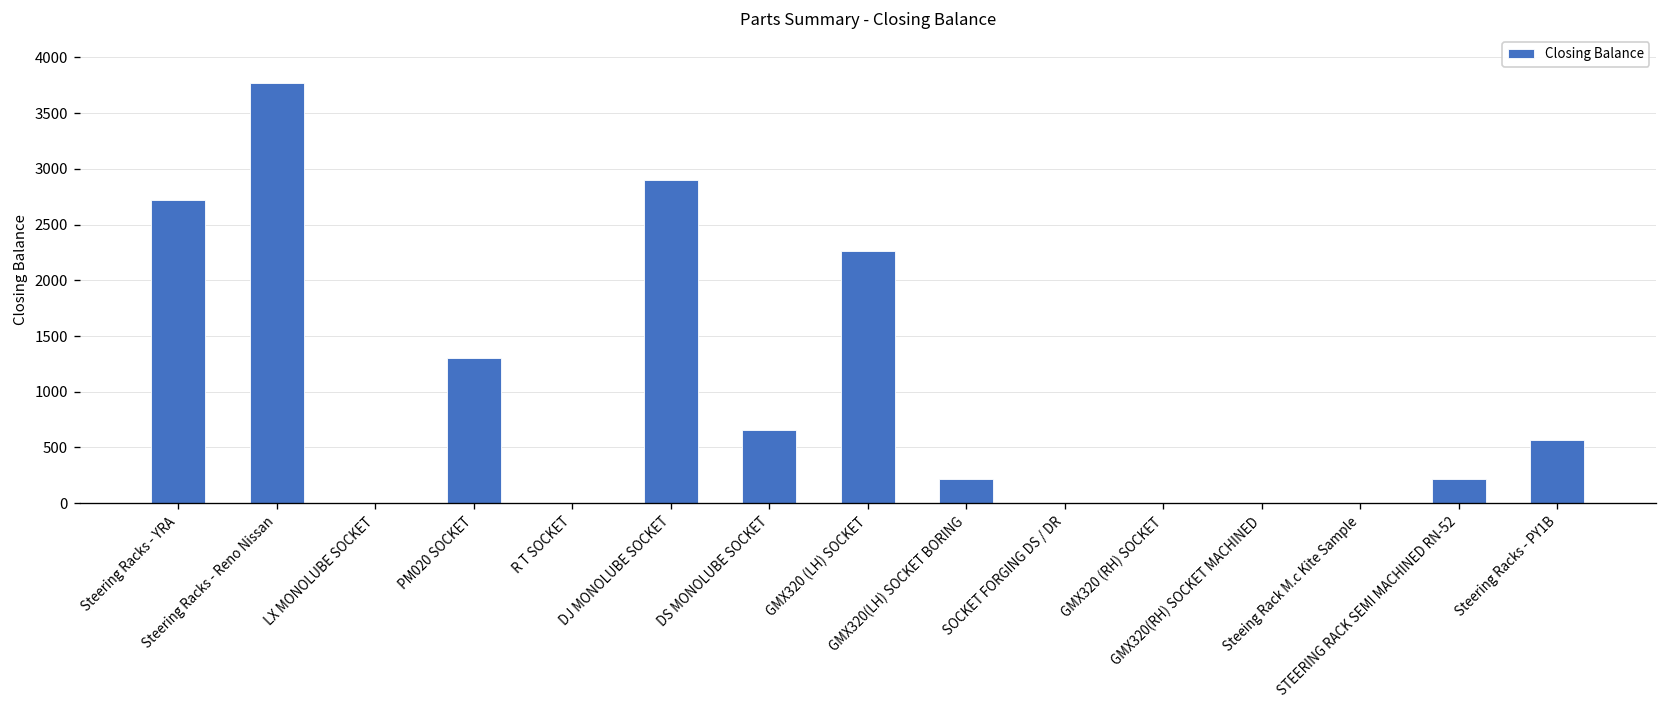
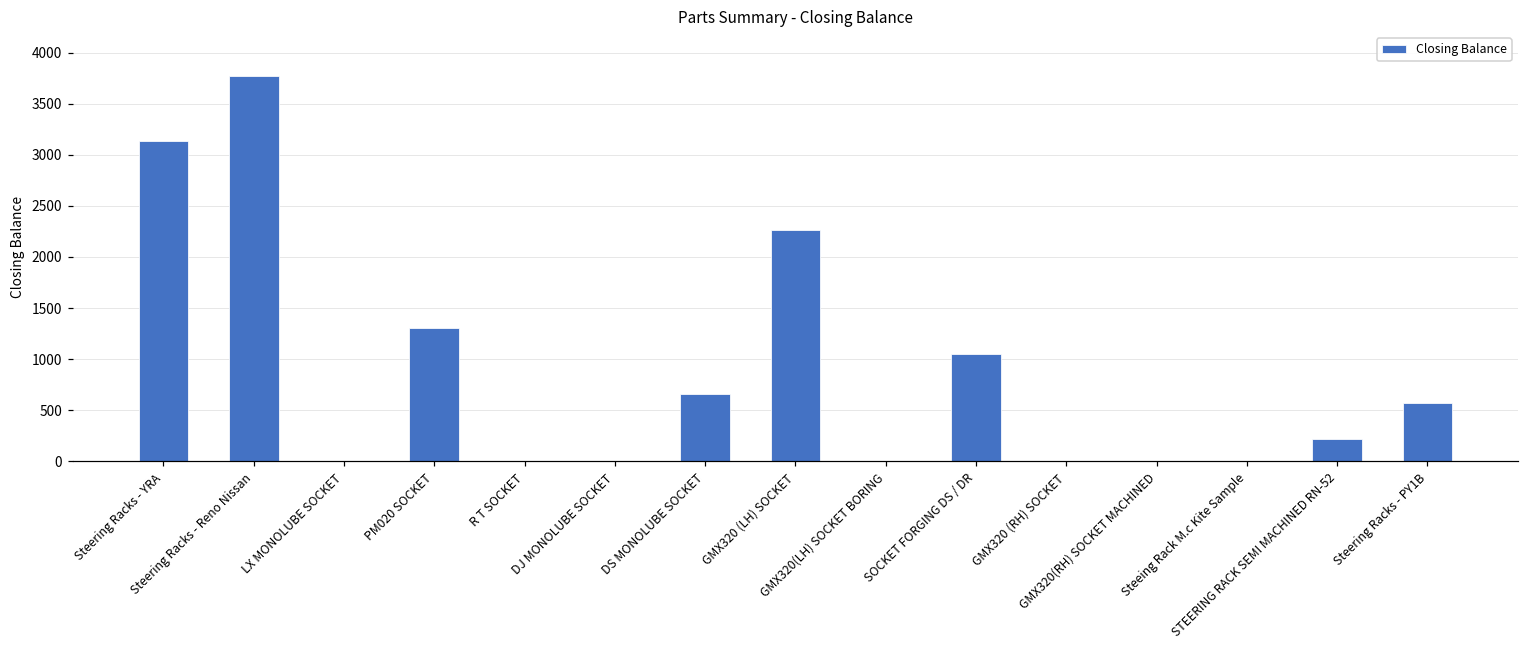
Steering Racks - YRA: 2700 -> 3100
DJ MONOLUBE SOCKET: 2900 -> 0
GMX320(LH) SOCKET BORING: 200 -> 0
SOCKET FORGING DS / DR: 0 -> 1100
